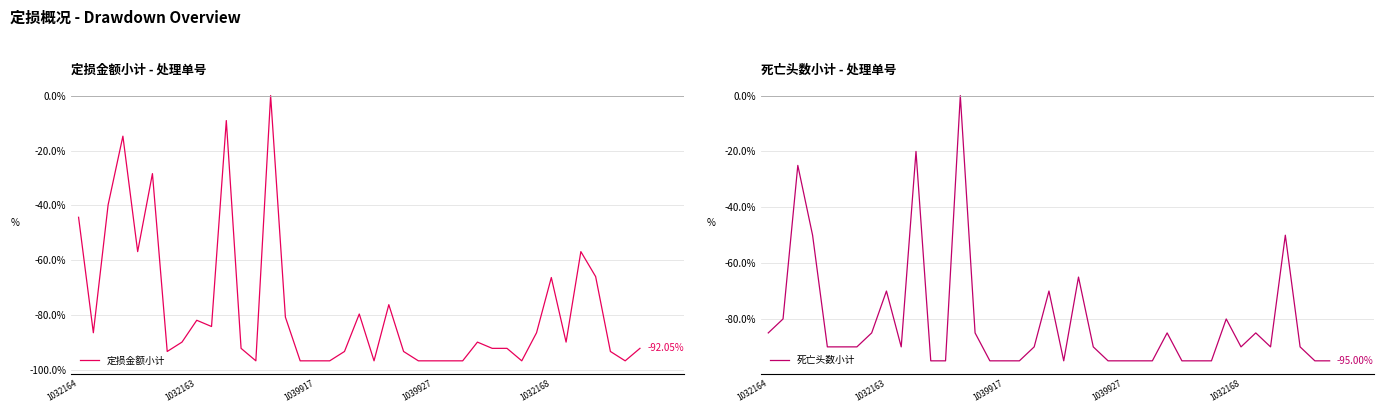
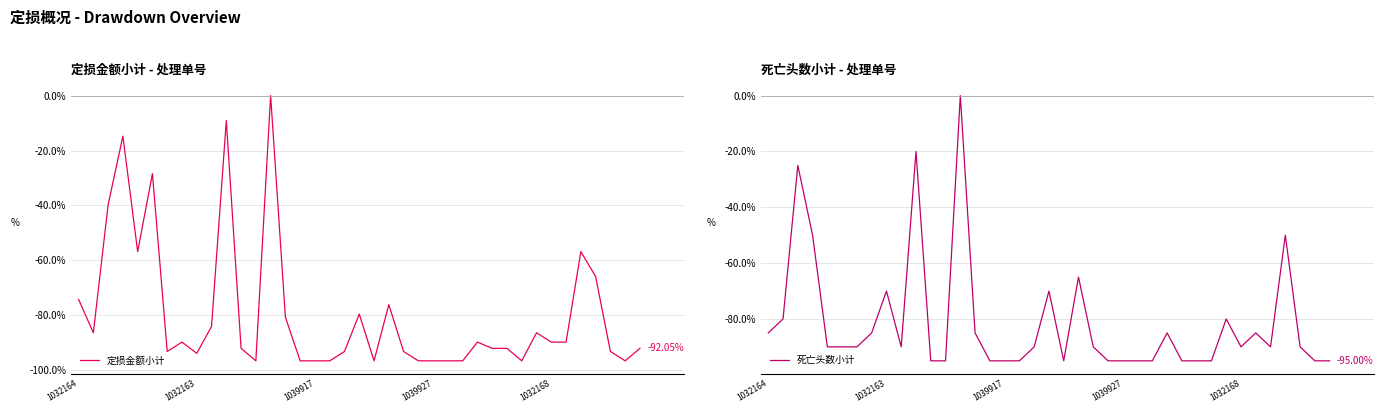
定损金额小计 - 处理单号, 1032164: -44% -> -74%
定损金额小计 - 处理单号, 1032163: -82% -> -94%
定损金额小计 - 处理单号, 1032168: -66% -> -90%
